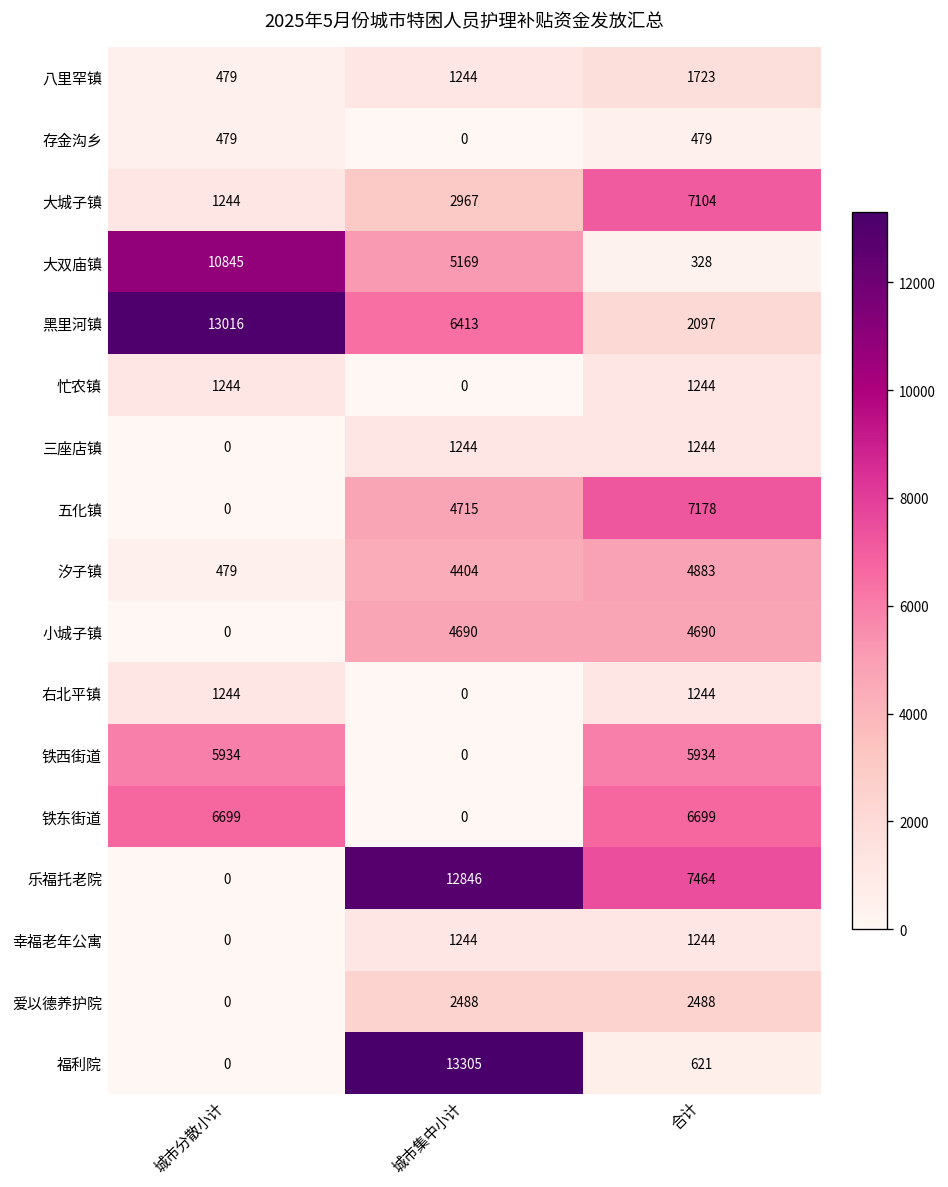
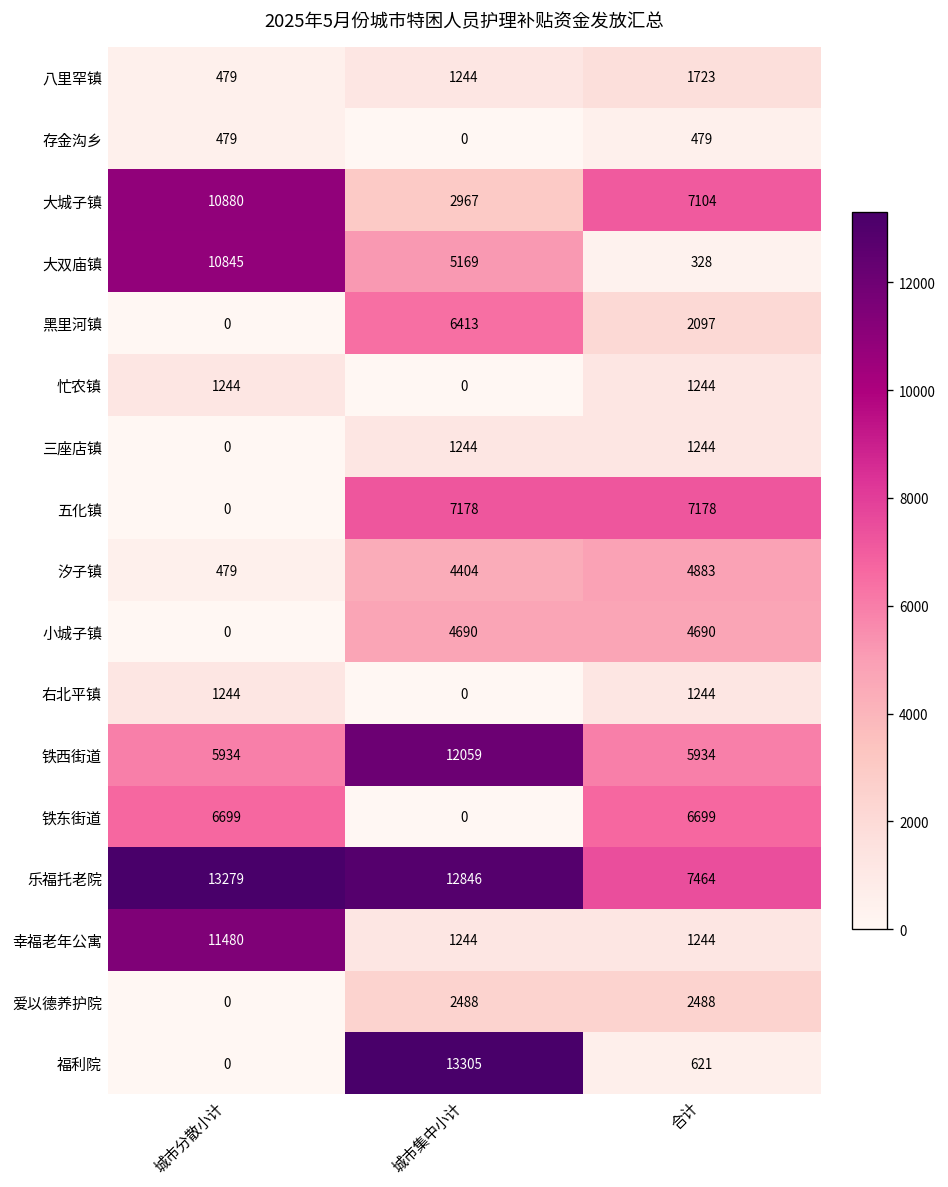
大城子镇, 城市分散小计: 1244 -> 10880
黑里河镇, 城市分散小计: 13016 -> 0
五化镇, 城市集中小计: 4715 -> 7178
铁西街道, 城市集中小计: 0 -> 12059
乐福托老院, 城市分散小计: 0 -> 13279
幸福老年公寓, 城市分散小计: 0 -> 11480
